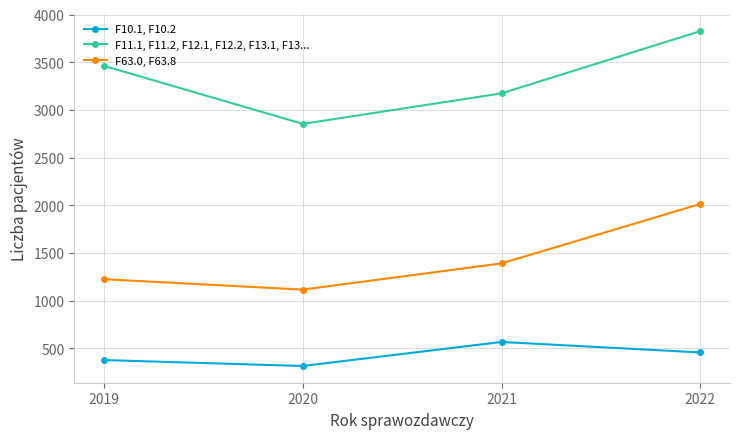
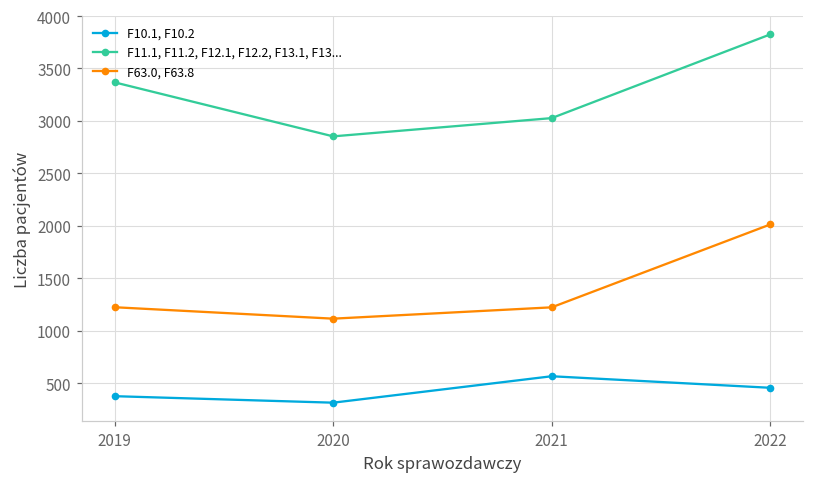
F11.1, F11.2, F12.1, F12.2, F13.1, F13..., 2019: 3500 -> 3400
F11.1, F11.2, F12.1, F12.2, F13.1, F13..., 2021: 3200 -> 3000
F63.0, F63.8, 2021: 1400 -> 1200
